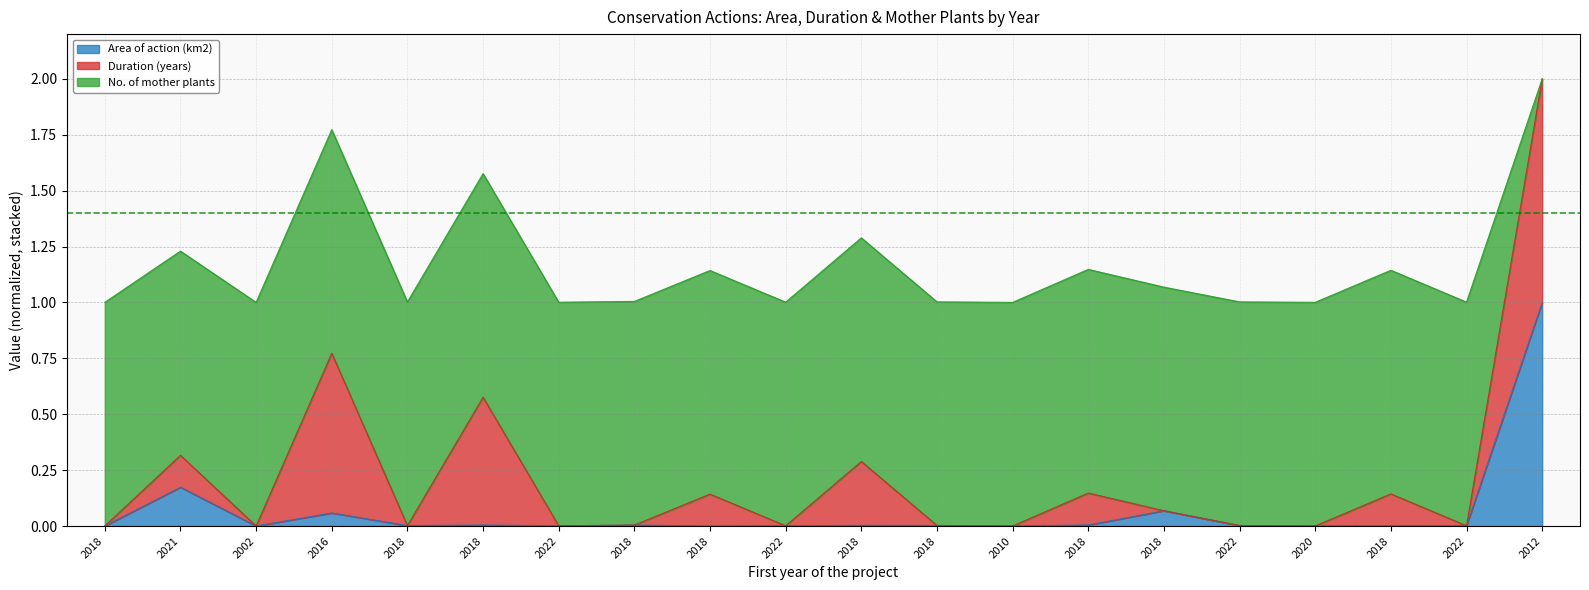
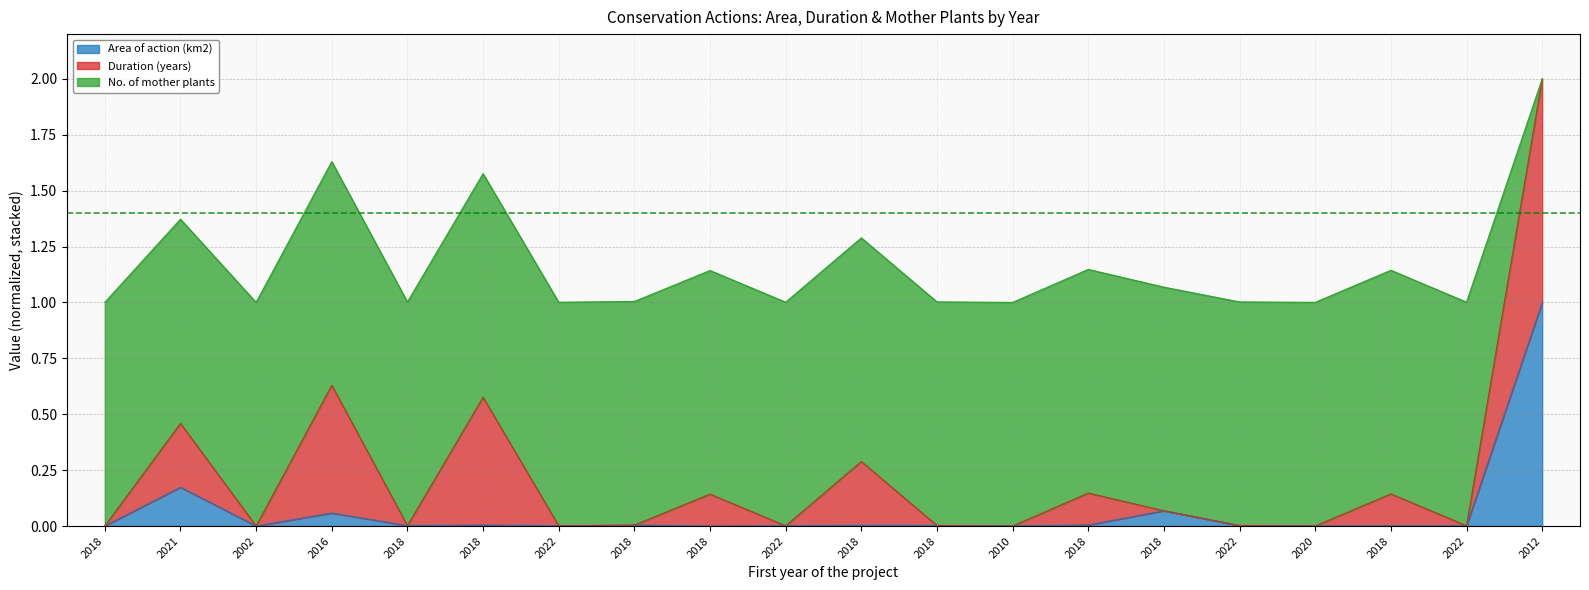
Duration (years), 2021: 0.14 -> 0.29
Duration (years), 2016: 0.71 -> 0.57
